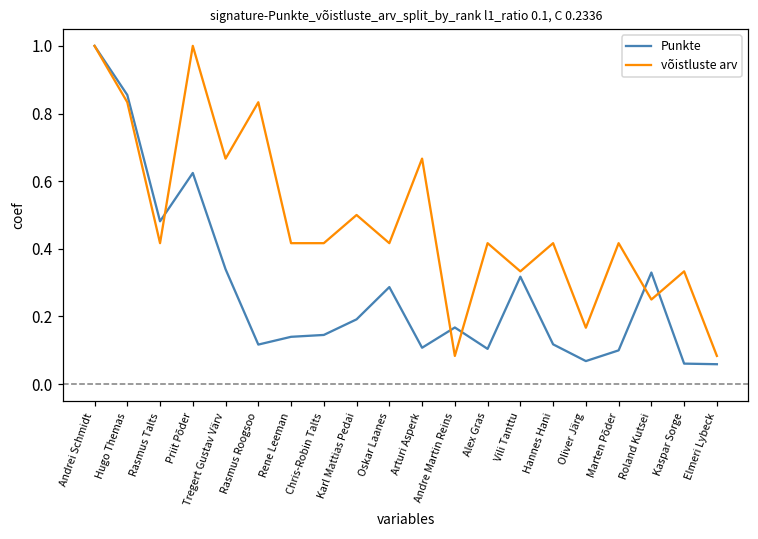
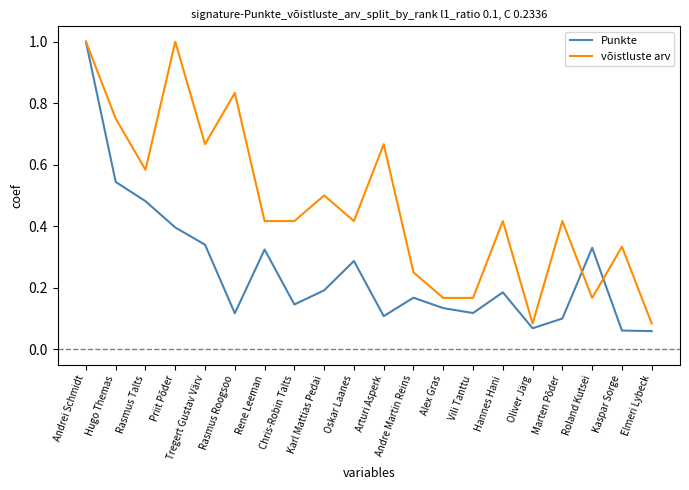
Punkte, Hugo Themas: 0.85 -> 0.54
võistluste arv, Hugo Themas: 0.83 -> 0.75
võistluste arv, Rasmus Talts: 0.42 -> 0.58
Punkte, Priit Põder: 0.62 -> 0.40
Punkte, Rene Leeman: 0.14 -> 0.32
võistluste arv, Andre Martin Reins: 0.08 -> 0.25
Punkte, Alex Gras: 0.10 -> 0.13
võistluste arv, Alex Gras: 0.42 -> 0.17
Punkte, Vili Tanttu: 0.32 -> 0.12
võistluste arv, Vili Tanttu: 0.33 -> 0.17
Punkte, Hannes Hani: 0.12 -> 0.18
võistluste arv, Oliver Järg: 0.17 -> 0.08
võistluste arv, Roland Kutsei: 0.25 -> 0.17
